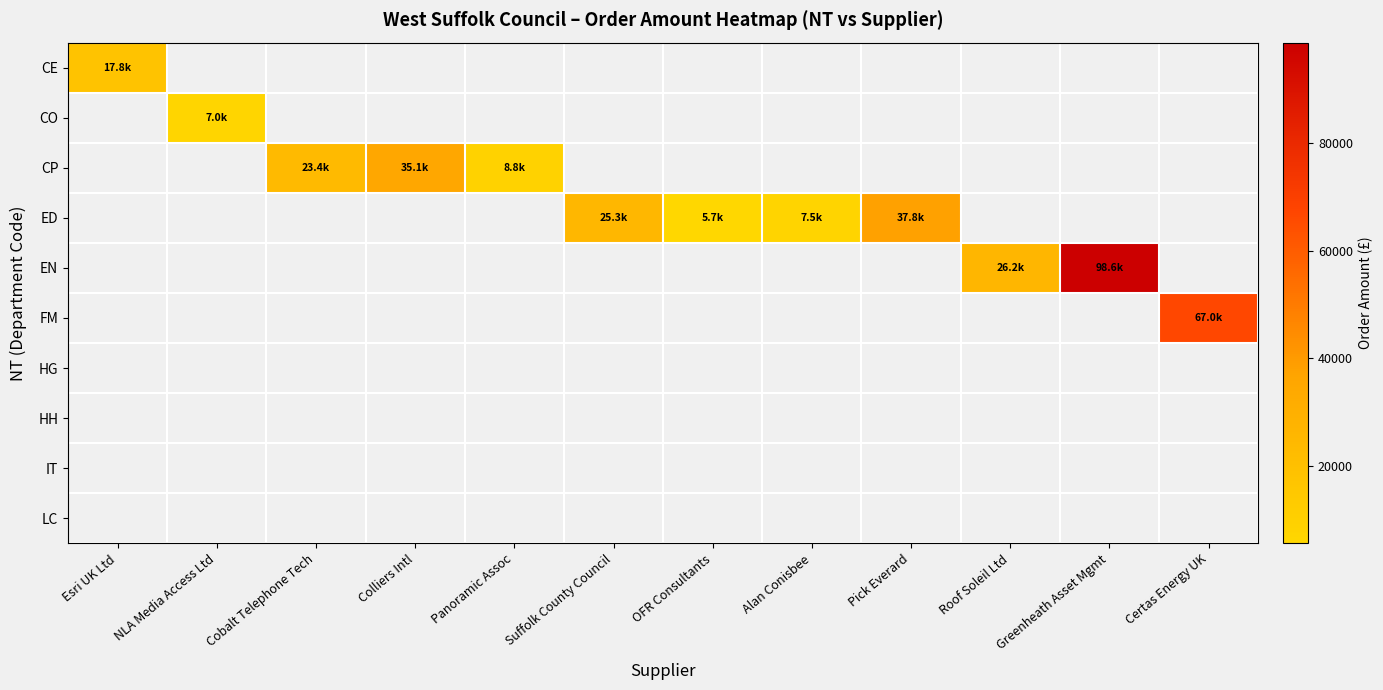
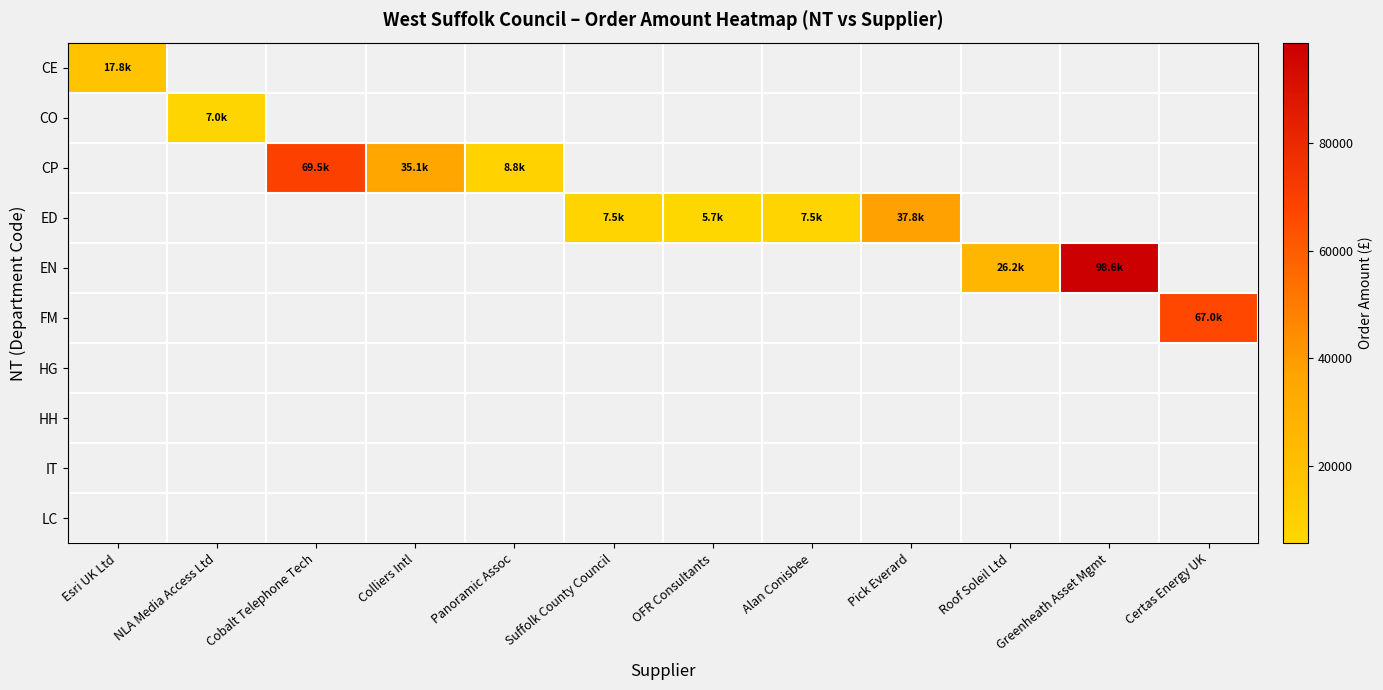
CP, Cobalt Telephone Tech: 23.4k -> 69.5k
ED, Suffolk County Council: 25.3k -> 7.5k
